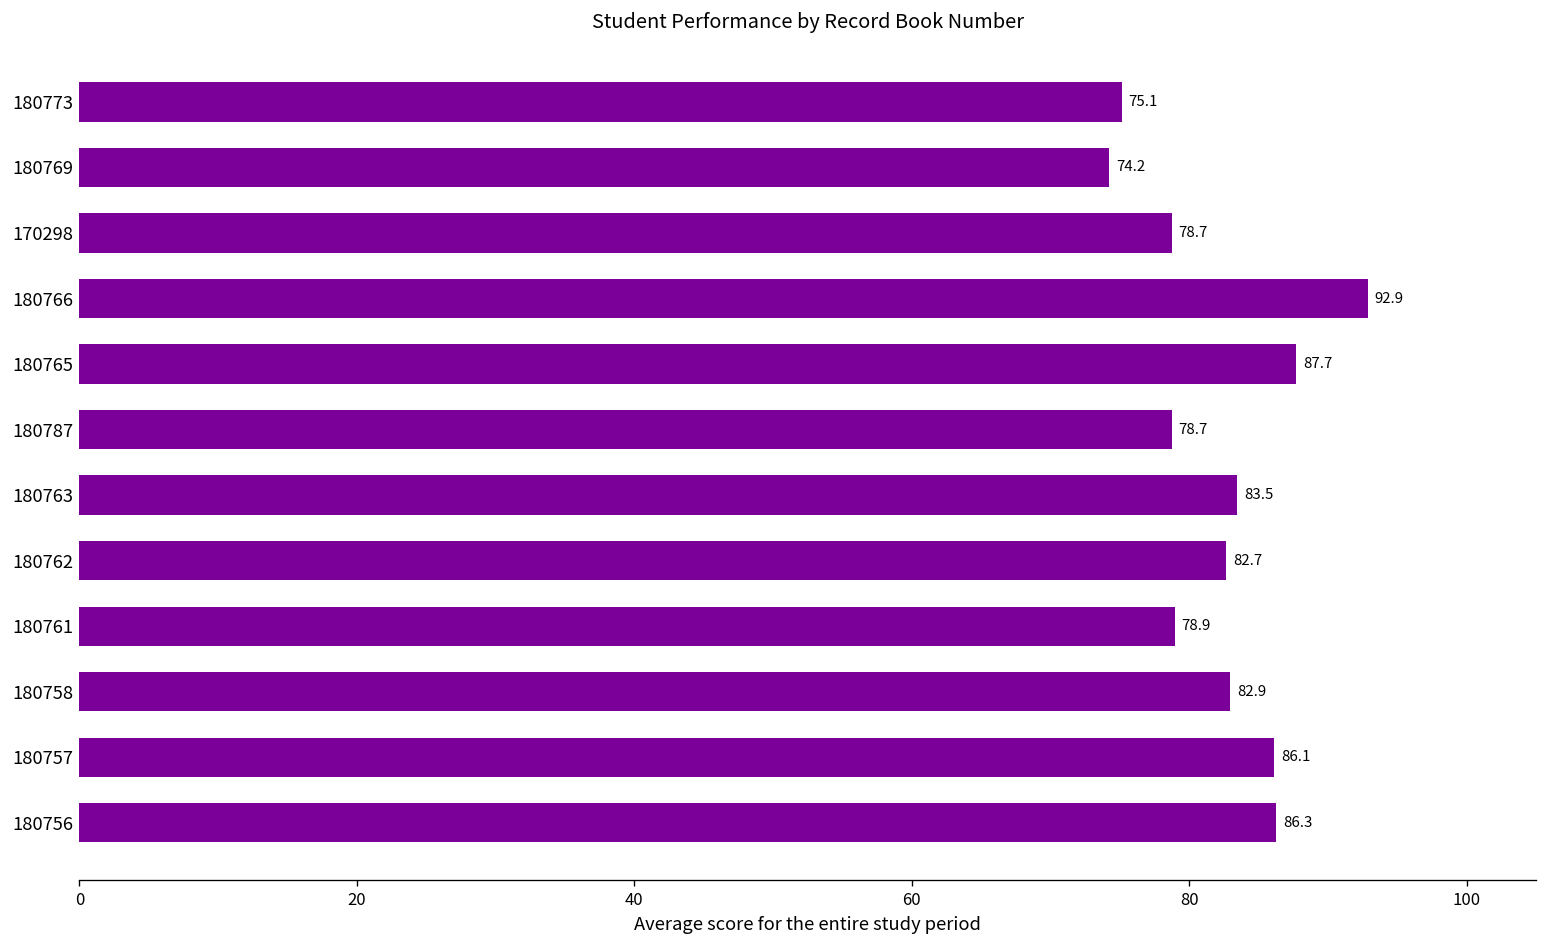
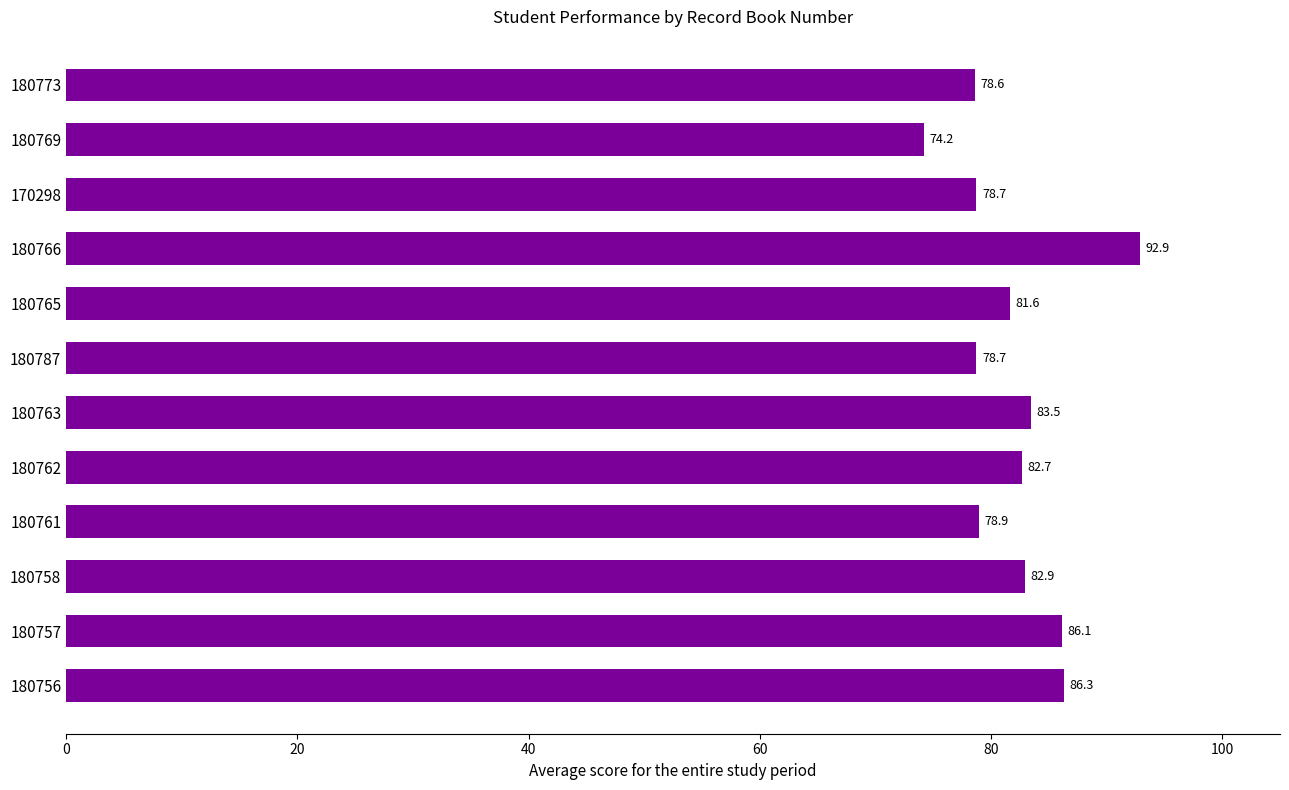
180773: 75.1 -> 78.6
180765: 87.7 -> 81.6
